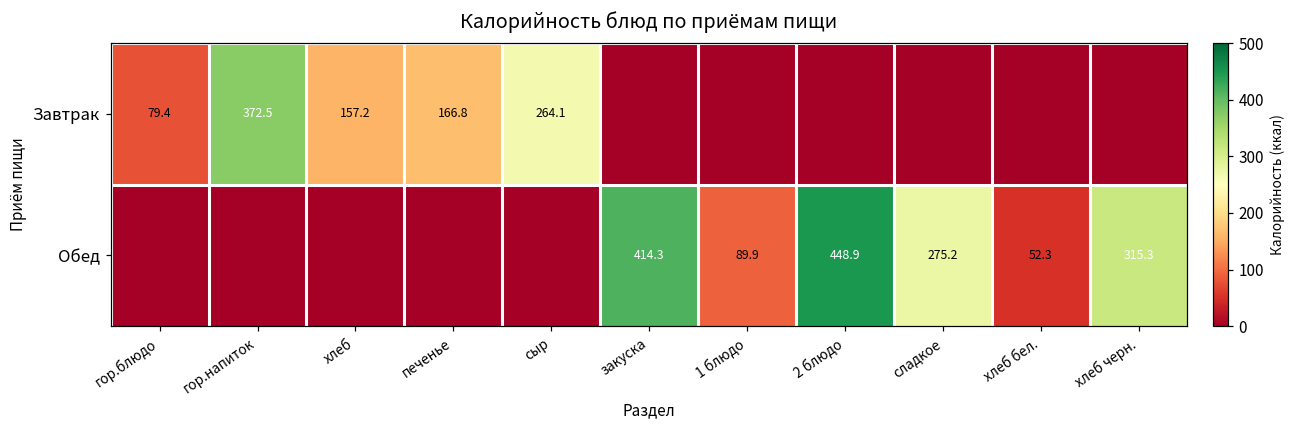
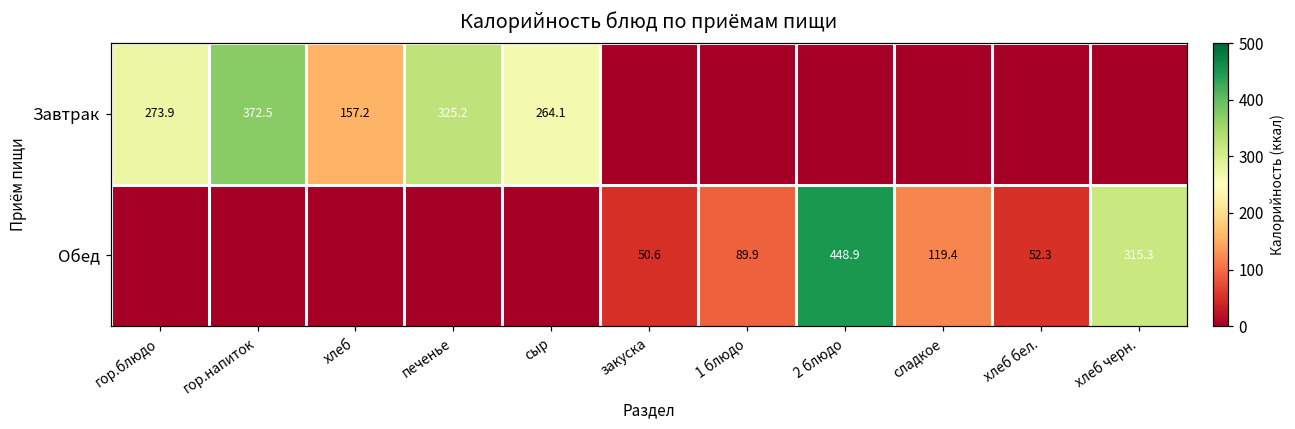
Завтрак, гор.блюдо: 79.4 -> 273.9
Завтрак, печенье: 166.8 -> 325.2
Обед, закуска: 414.3 -> 50.6
Обед, сладкое: 275.2 -> 119.4
